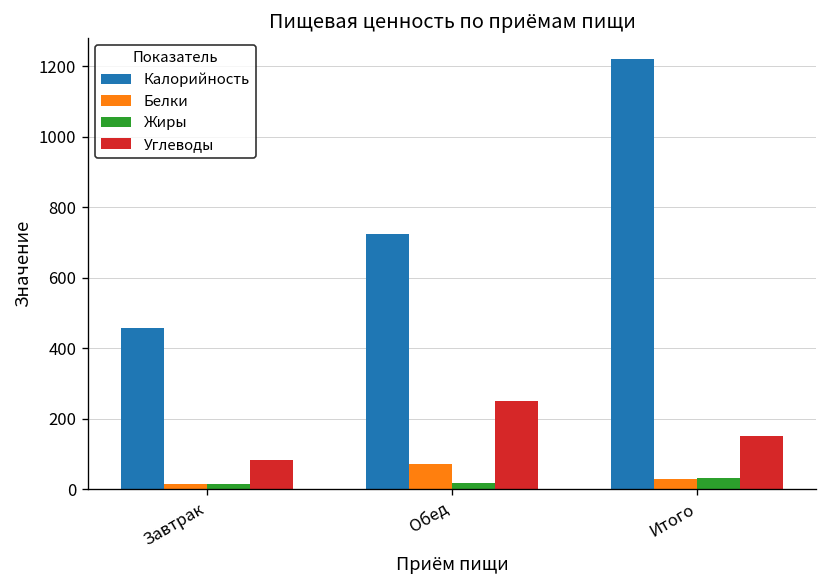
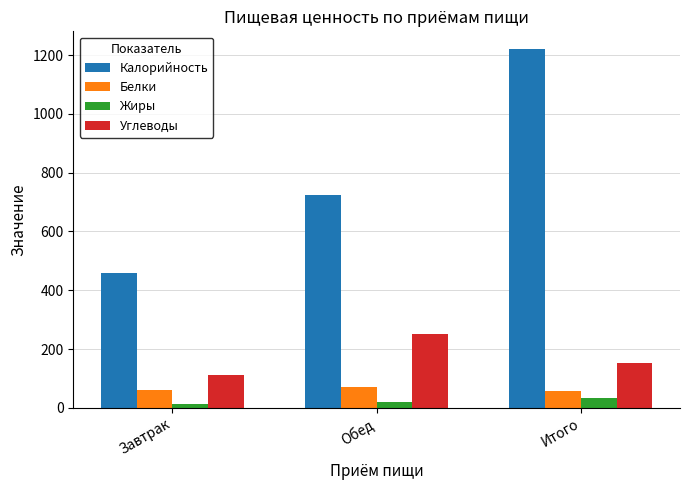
Белки, Завтрак: 20 -> 60
Углеводы, Завтрак: 80 -> 110
Белки, Итого: 30 -> 60
